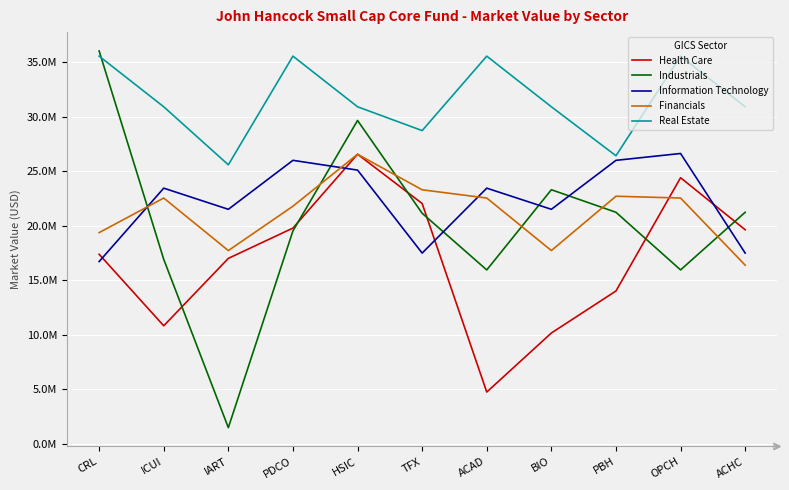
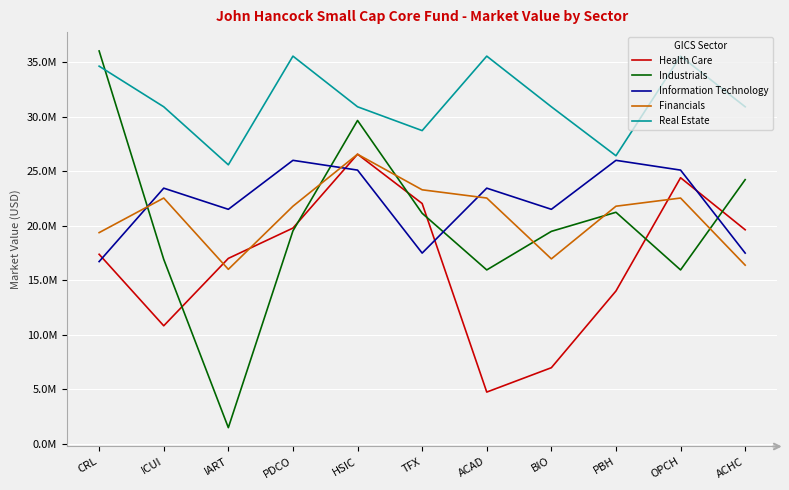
Real Estate, CRL: 35500000 -> 34600000
Financials, IART: 17700000 -> 16000000
Health Care, BIO: 10200000 -> 7000000
Industrials, BIO: 23300000 -> 19500000
Financials, BIO: 17700000 -> 17000000
Financials, PBH: 22700000 -> 21800000
Information Technology, OPCH: 26600000 -> 25100000
Industrials, ACHC: 21200000 -> 24200000
